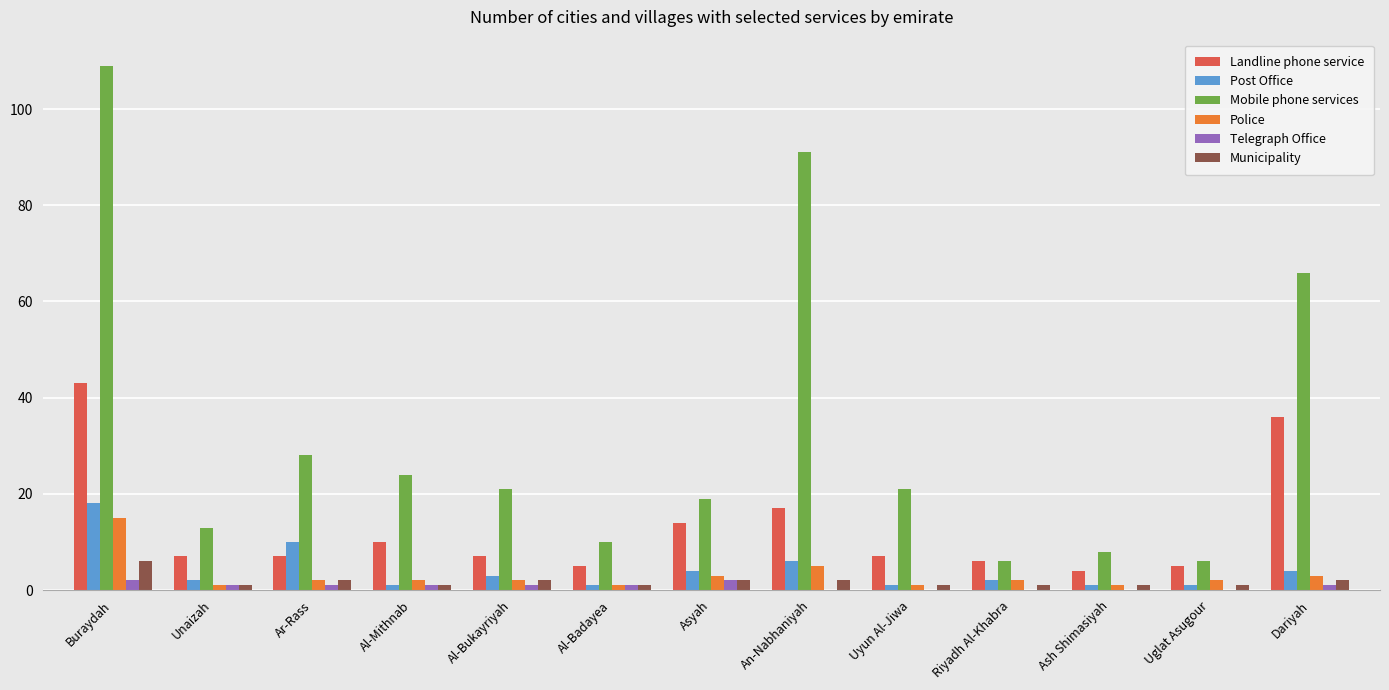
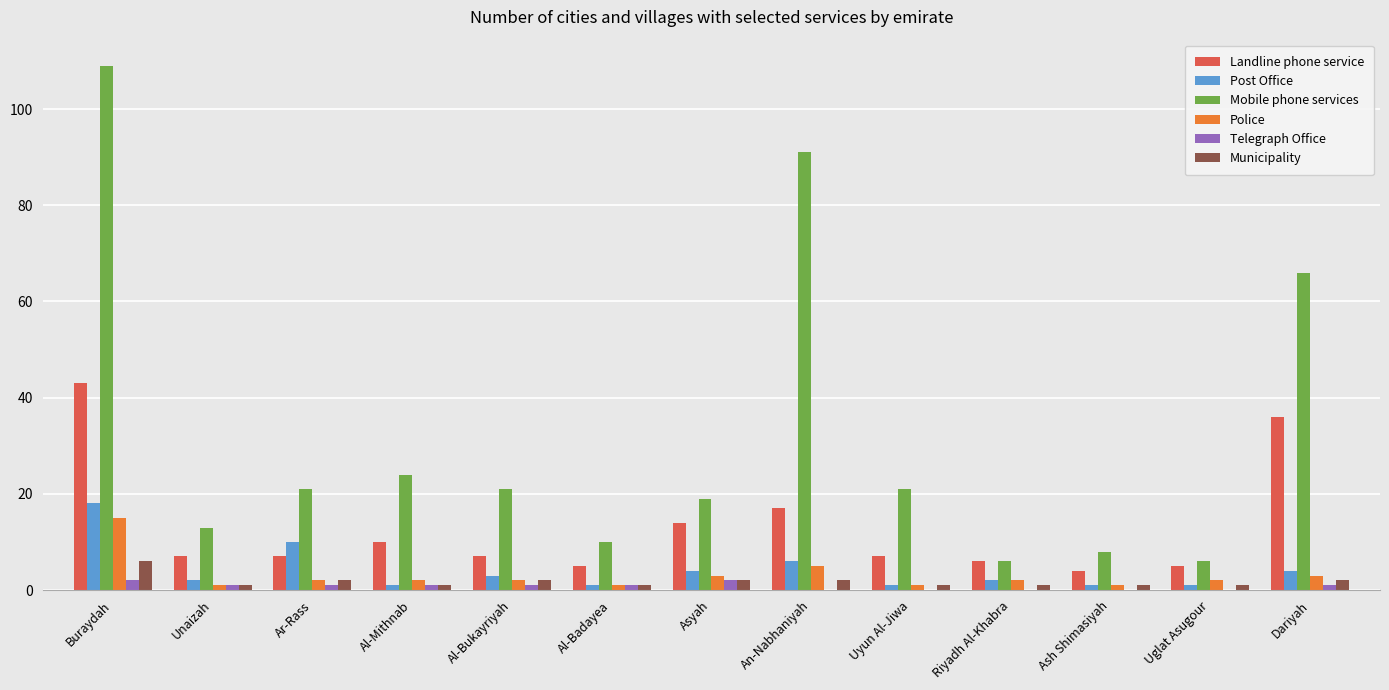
Mobile phone services, Ar-Rass: 28 -> 21
